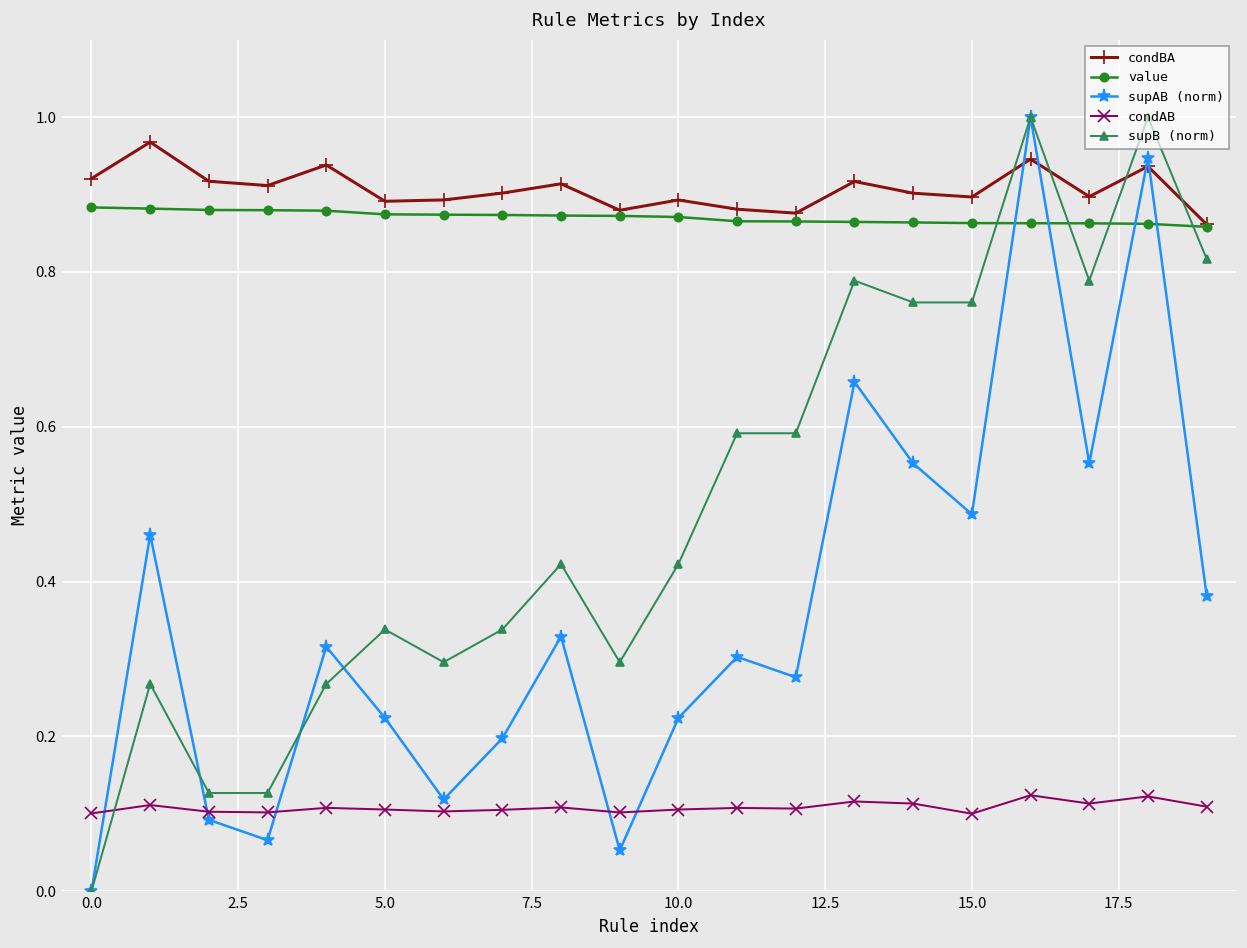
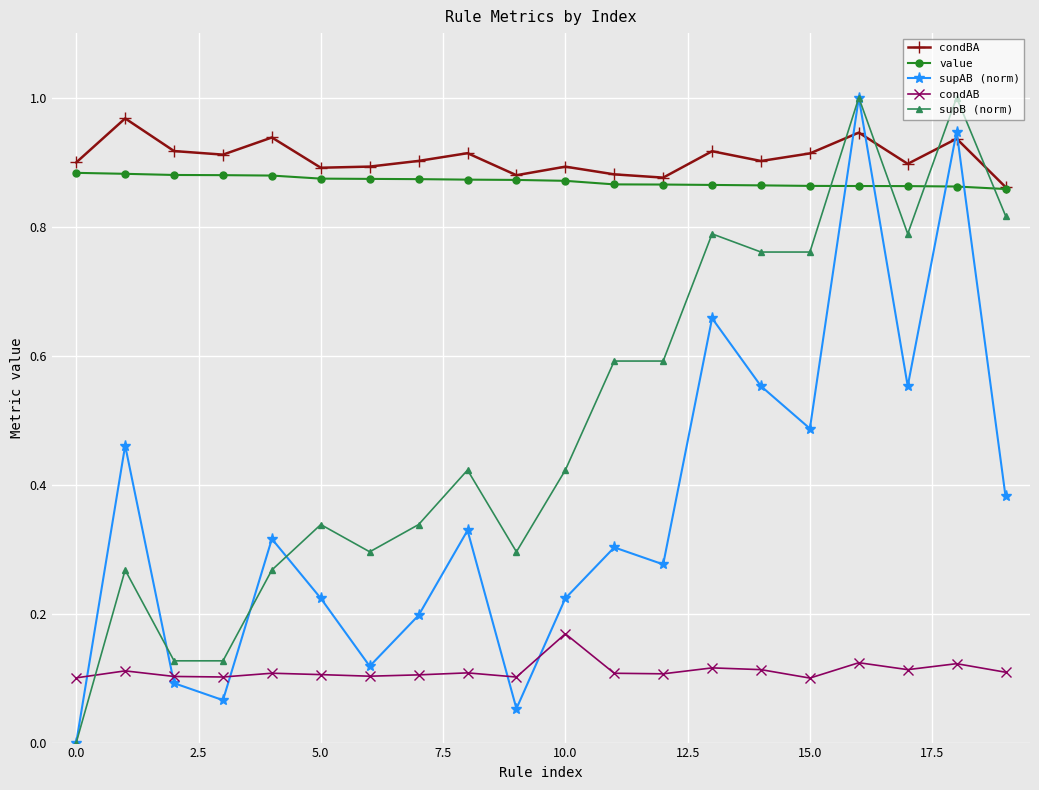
condBA, 0.0: 0.92 -> 0.90
condAB, 10.0: 0.11 -> 0.17
condBA, 15.0: 0.90 -> 0.91
